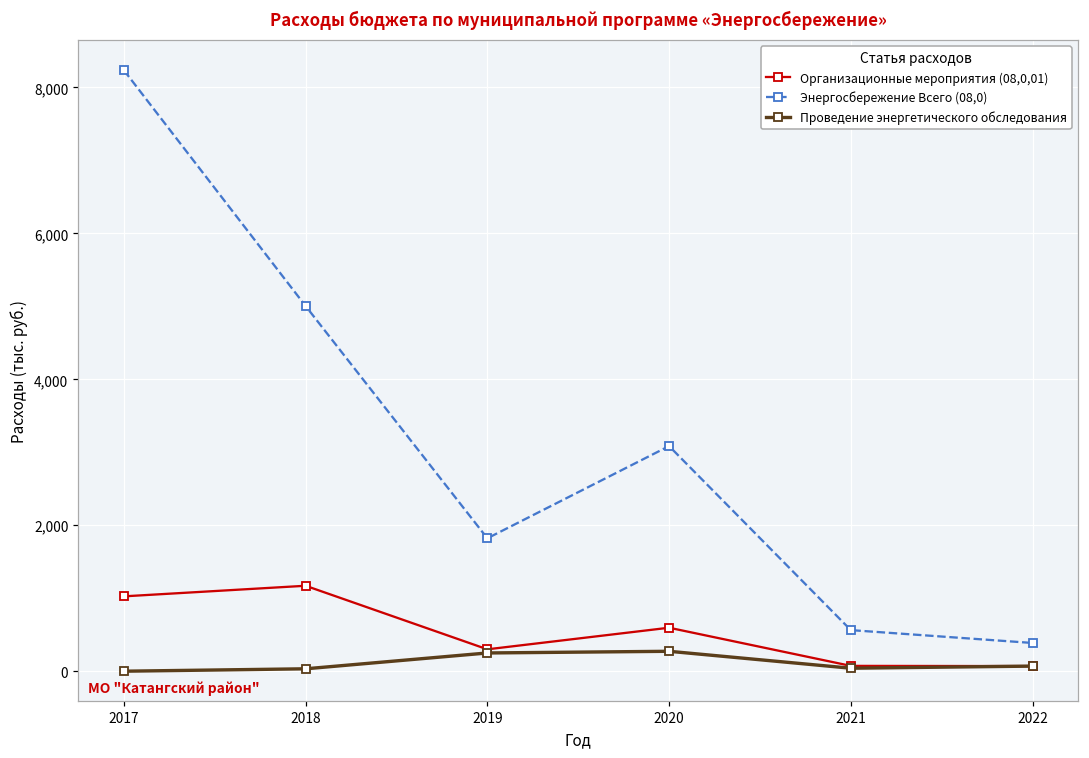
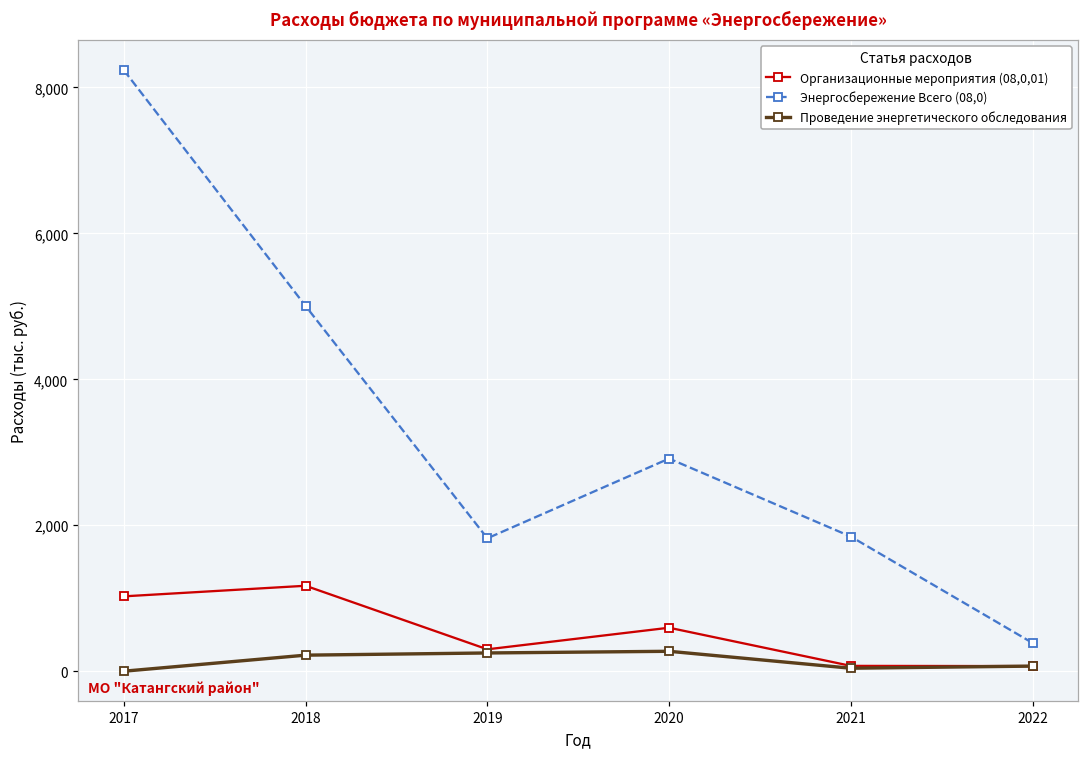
Проведение энергетического обследования, 2018: 0 -> 200
Энергосбережение Всего (08,0), 2020: 3,100 -> 2,900
Энергосбережение Всего (08,0), 2021: 600 -> 1,800
